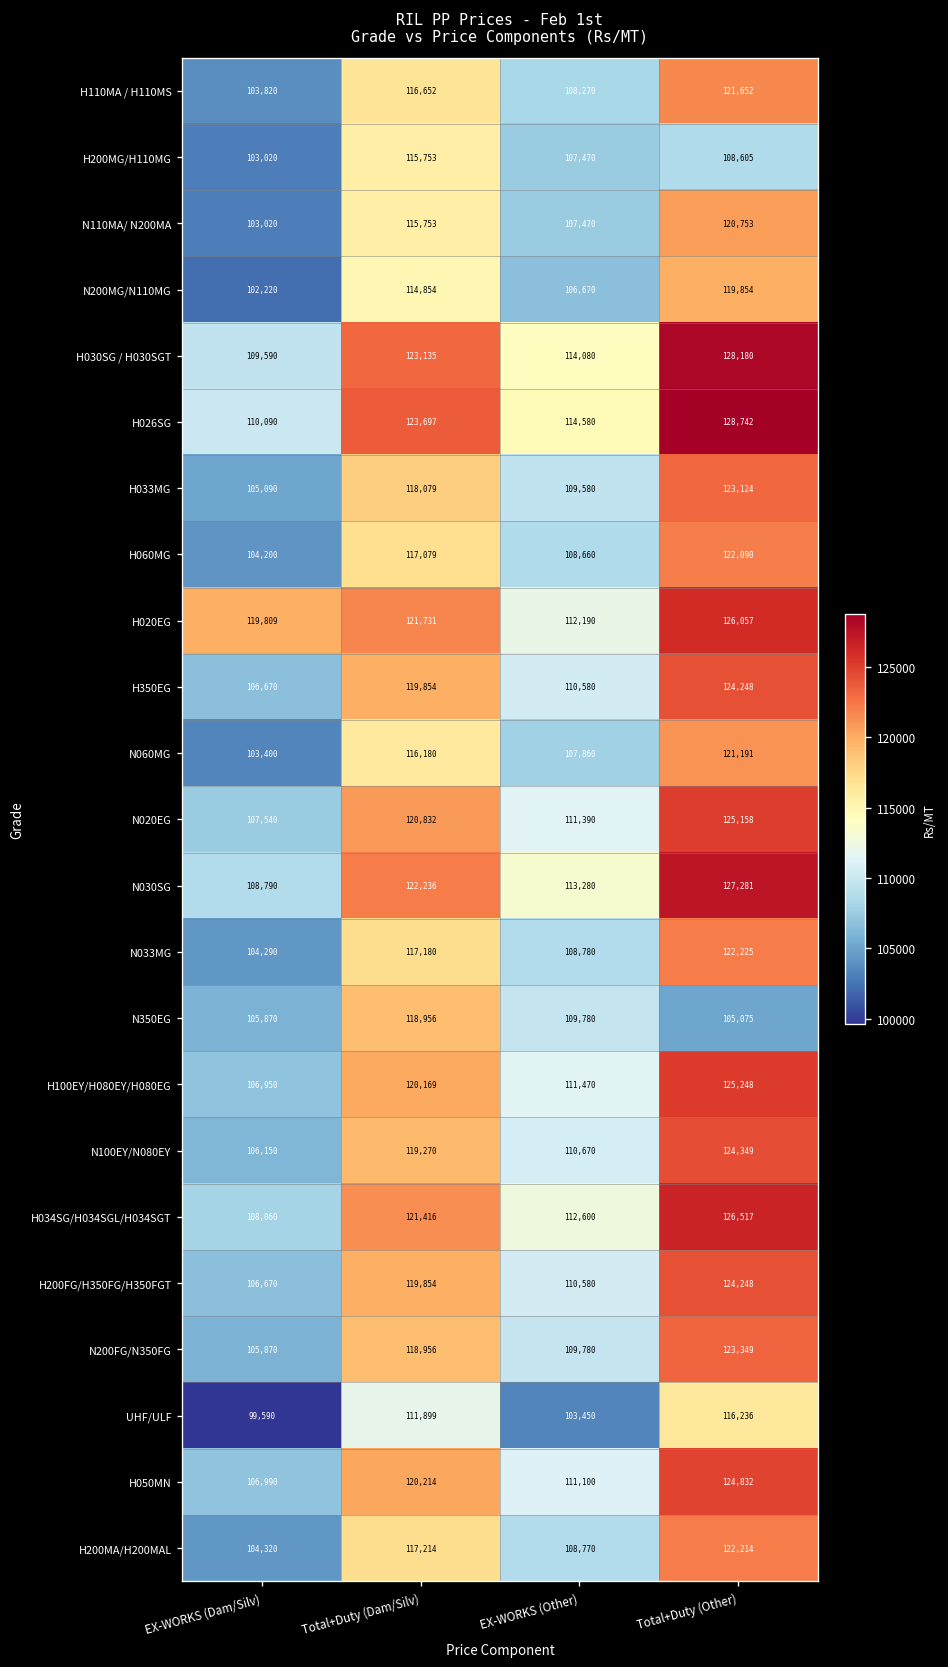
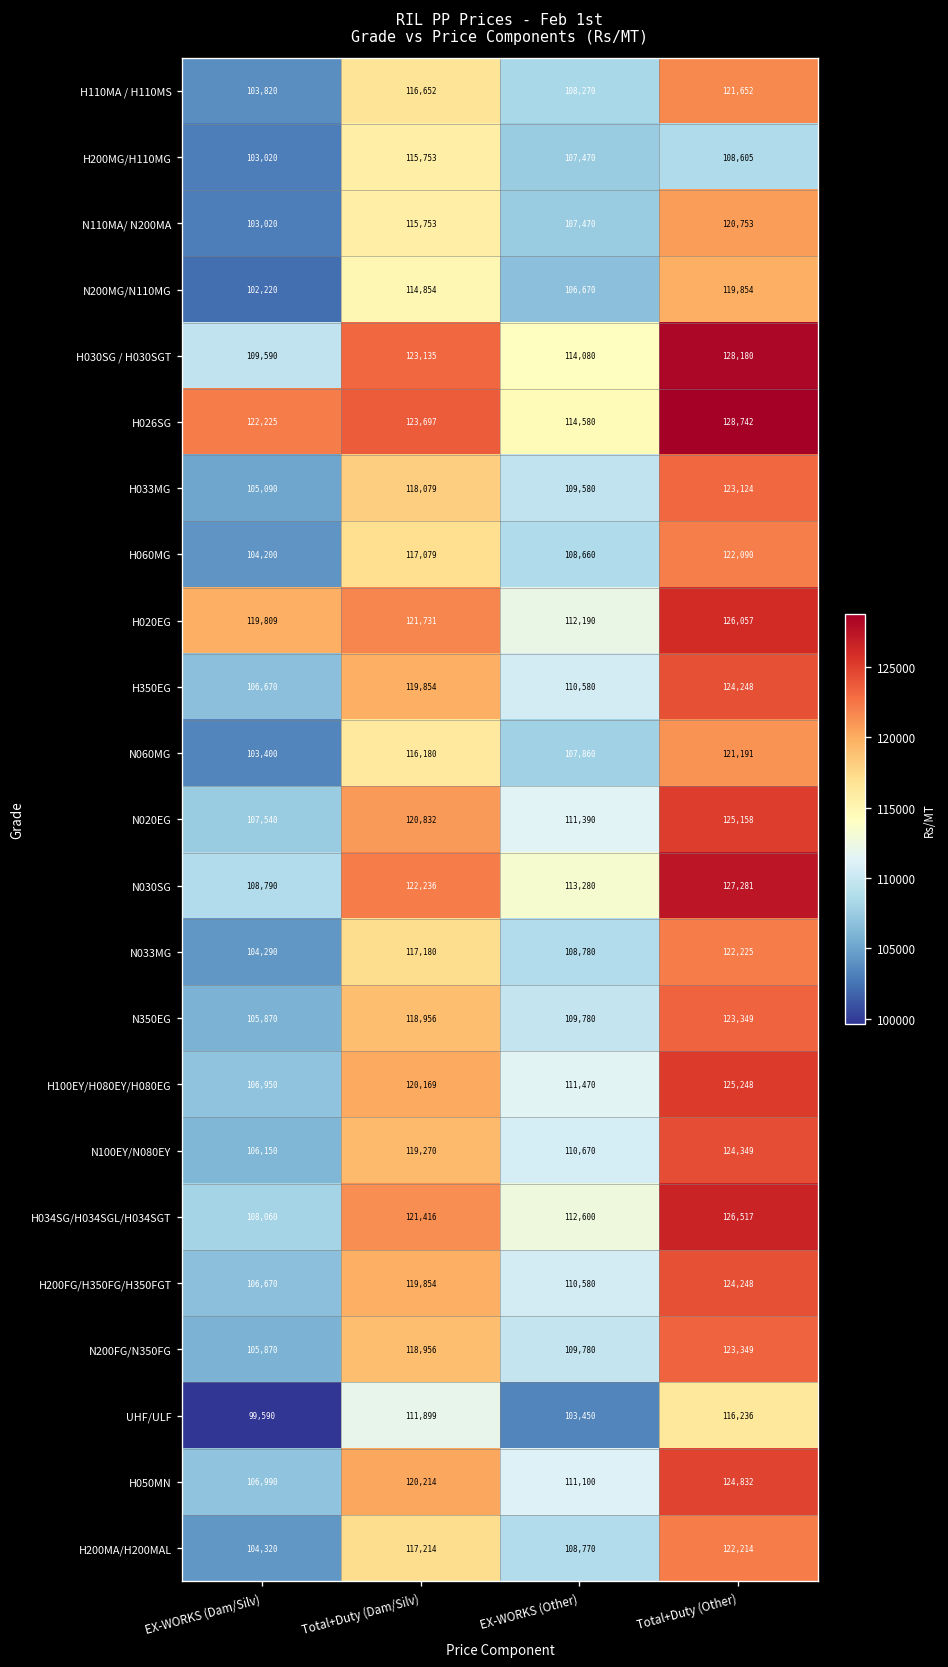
H026SG, EX-WORKS (Dam/Silv): 110,090 -> 122,225
N350EG, Total+Duty (Other): 105,075 -> 123,349
